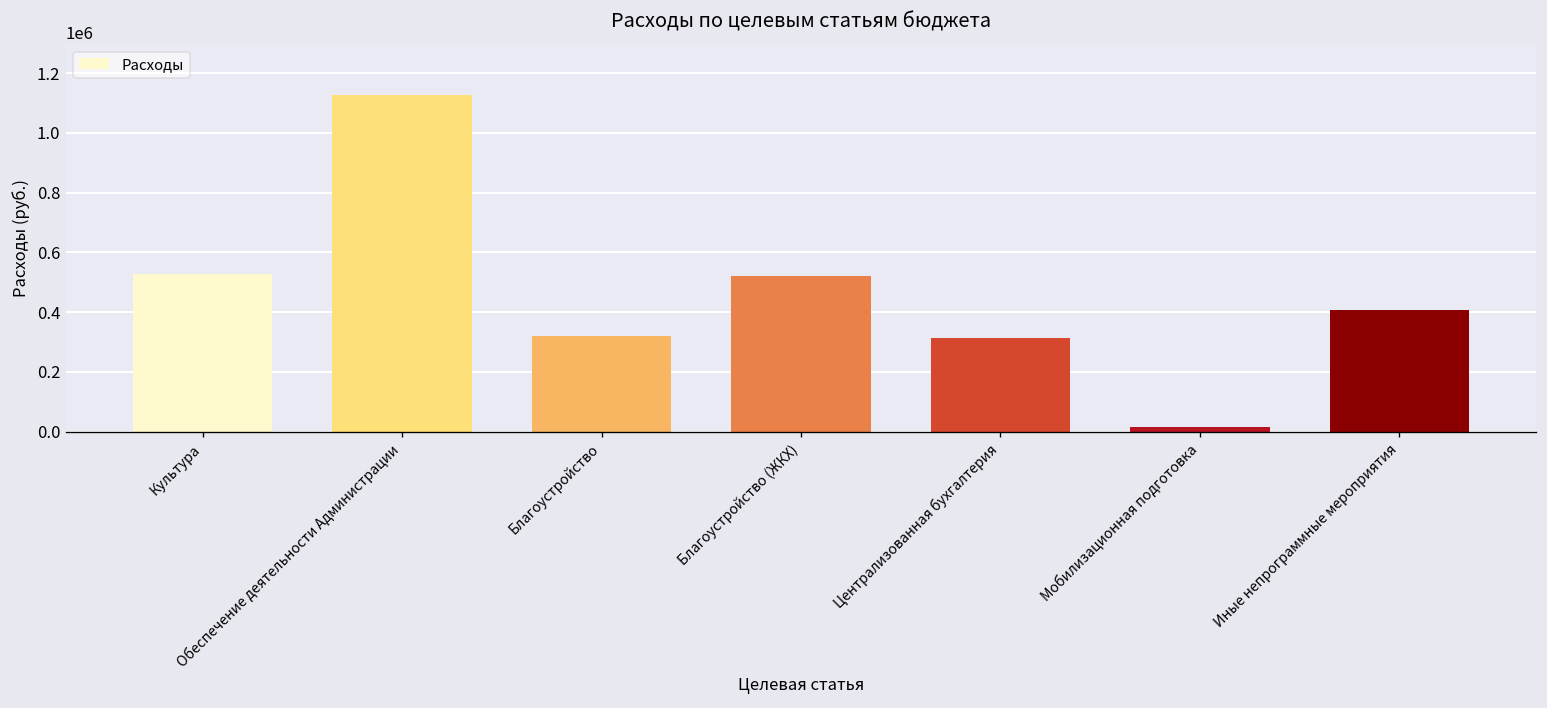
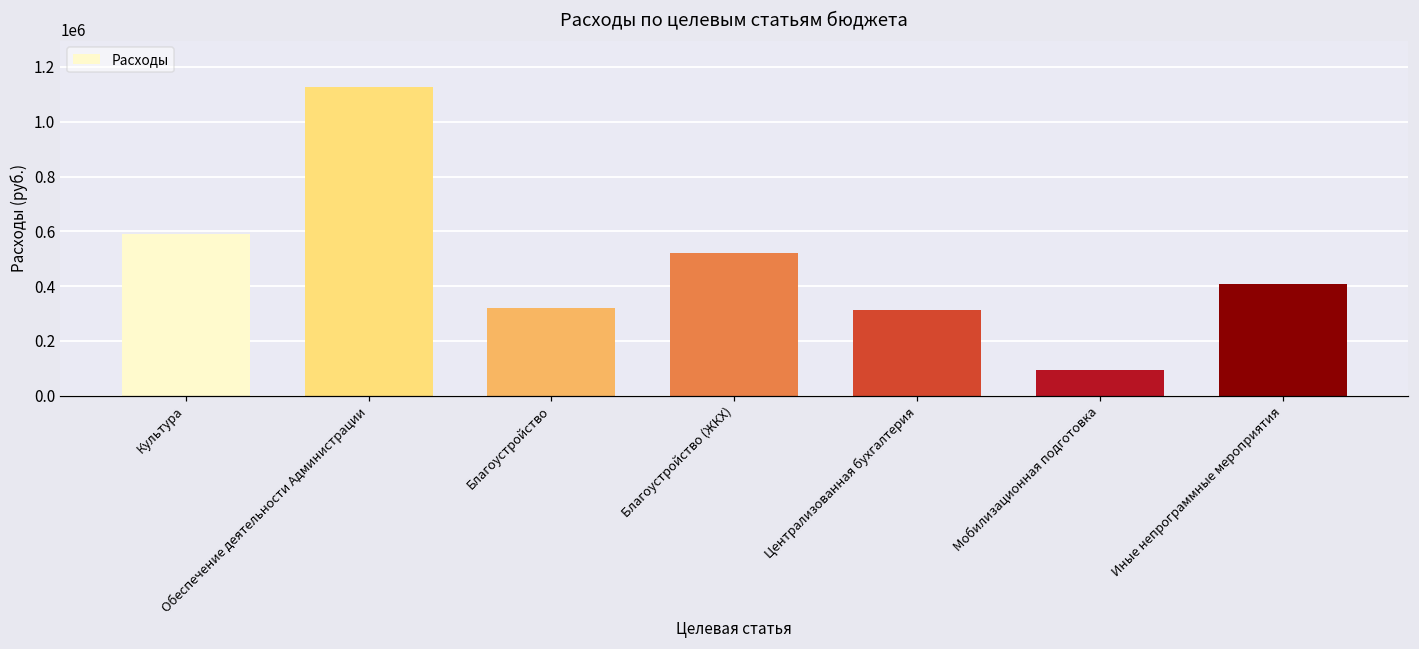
Культура: 530000 -> 590000
Мобилизационная подготовка: 20000 -> 90000
